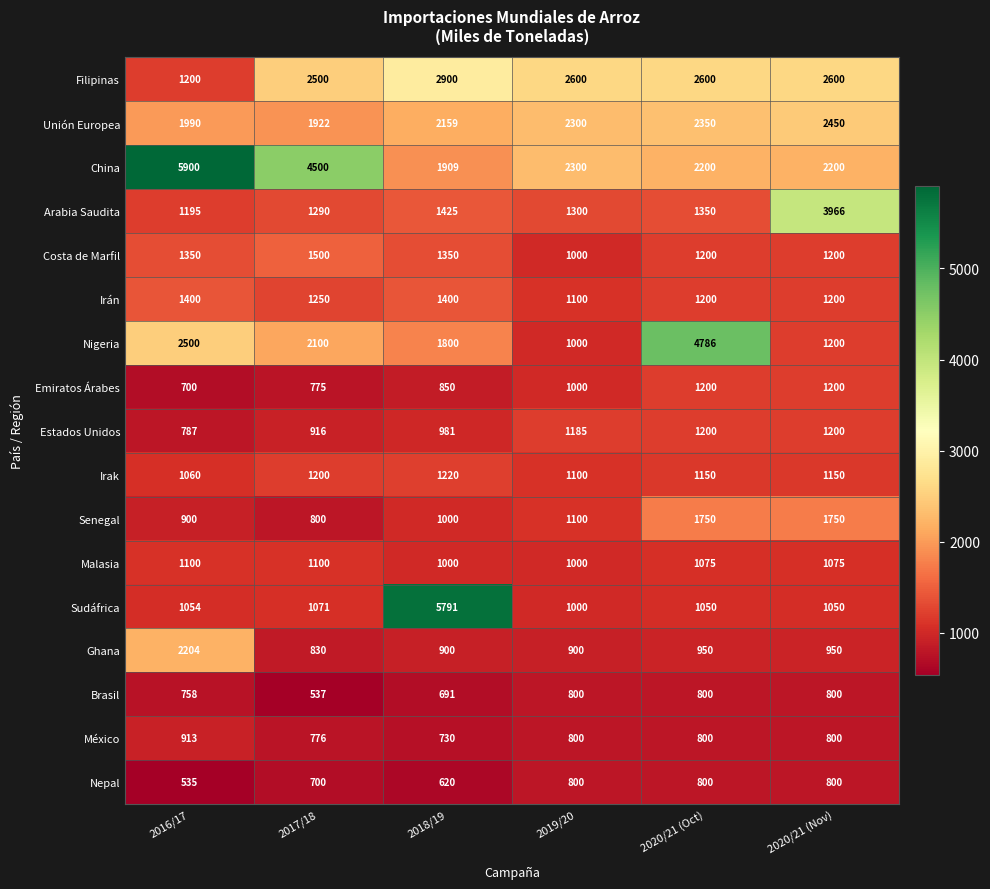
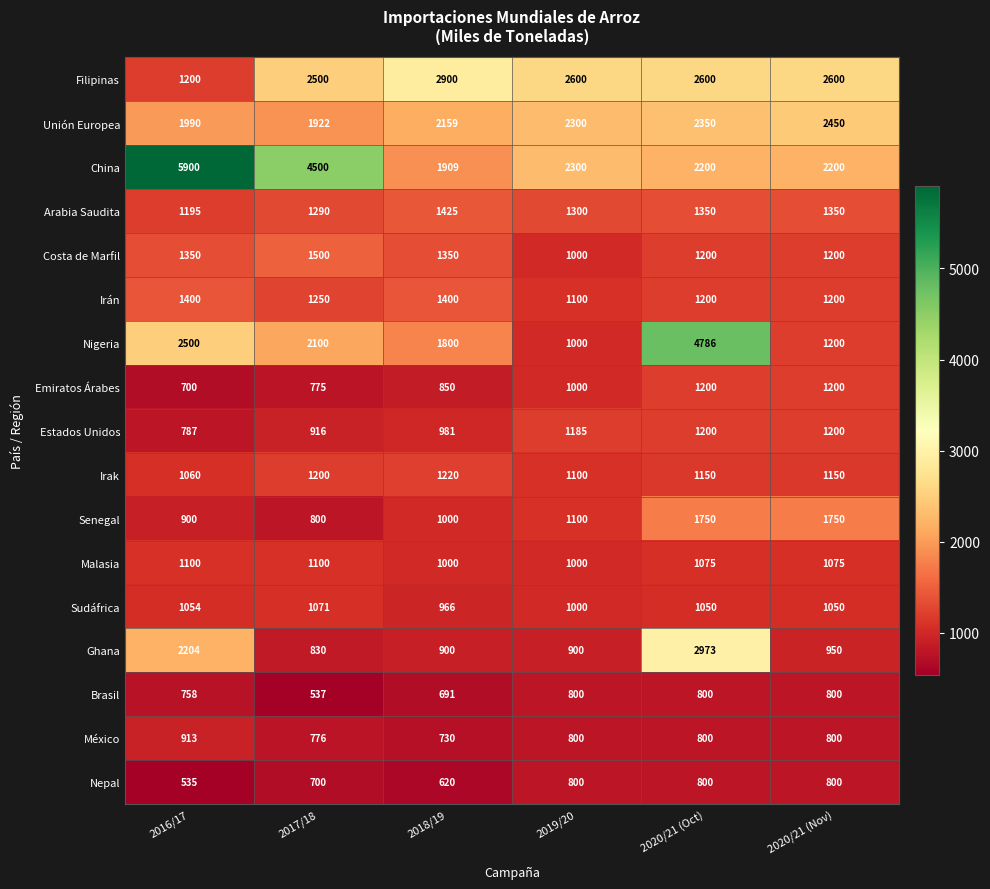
Arabia Saudita, 2020/21 (Nov): 3966 -> 1350
Sudáfrica, 2018/19: 5791 -> 966
Ghana, 2020/21 (Oct): 950 -> 2973
